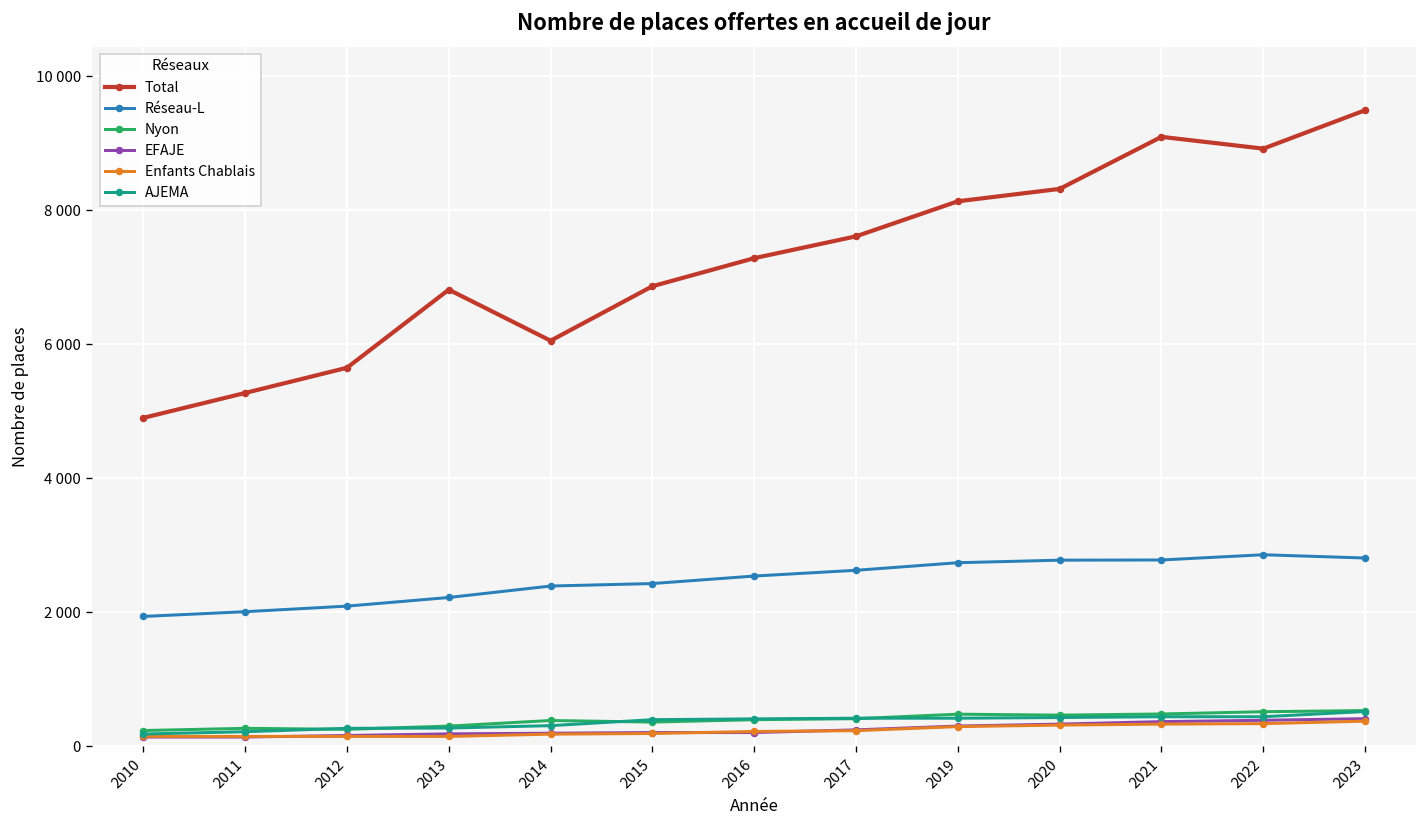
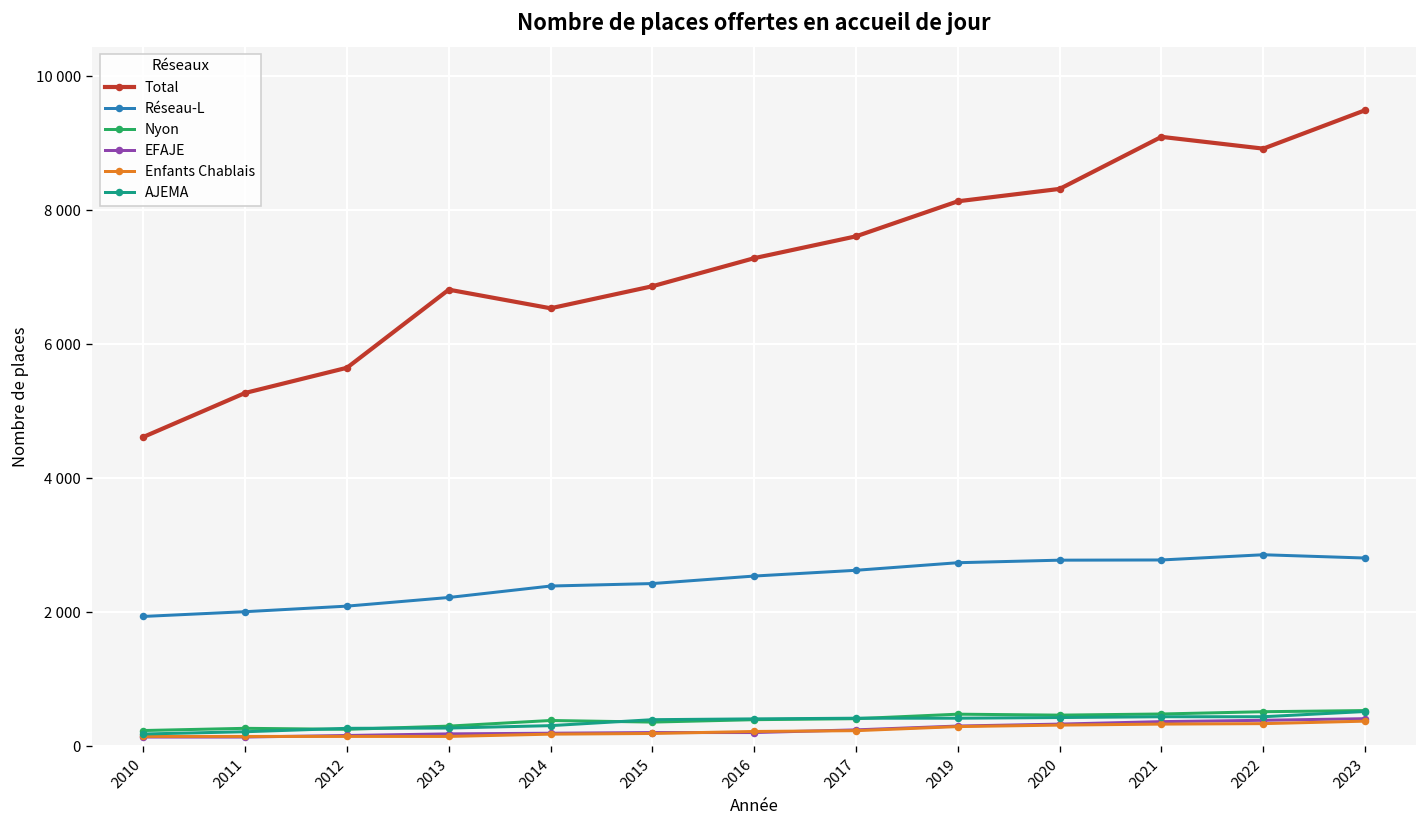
Total, 2010: 4900 -> 4600
Total, 2014: 6100 -> 6500
